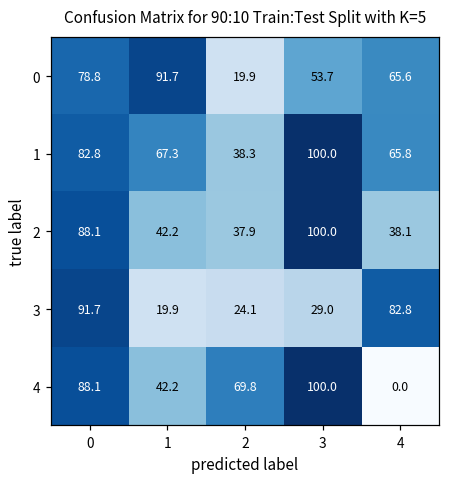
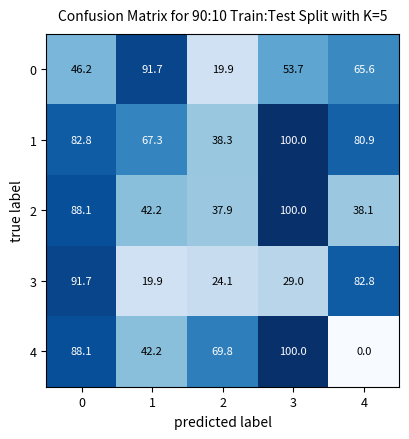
0, 0: 78.8 -> 46.2
1, 4: 65.8 -> 80.9
